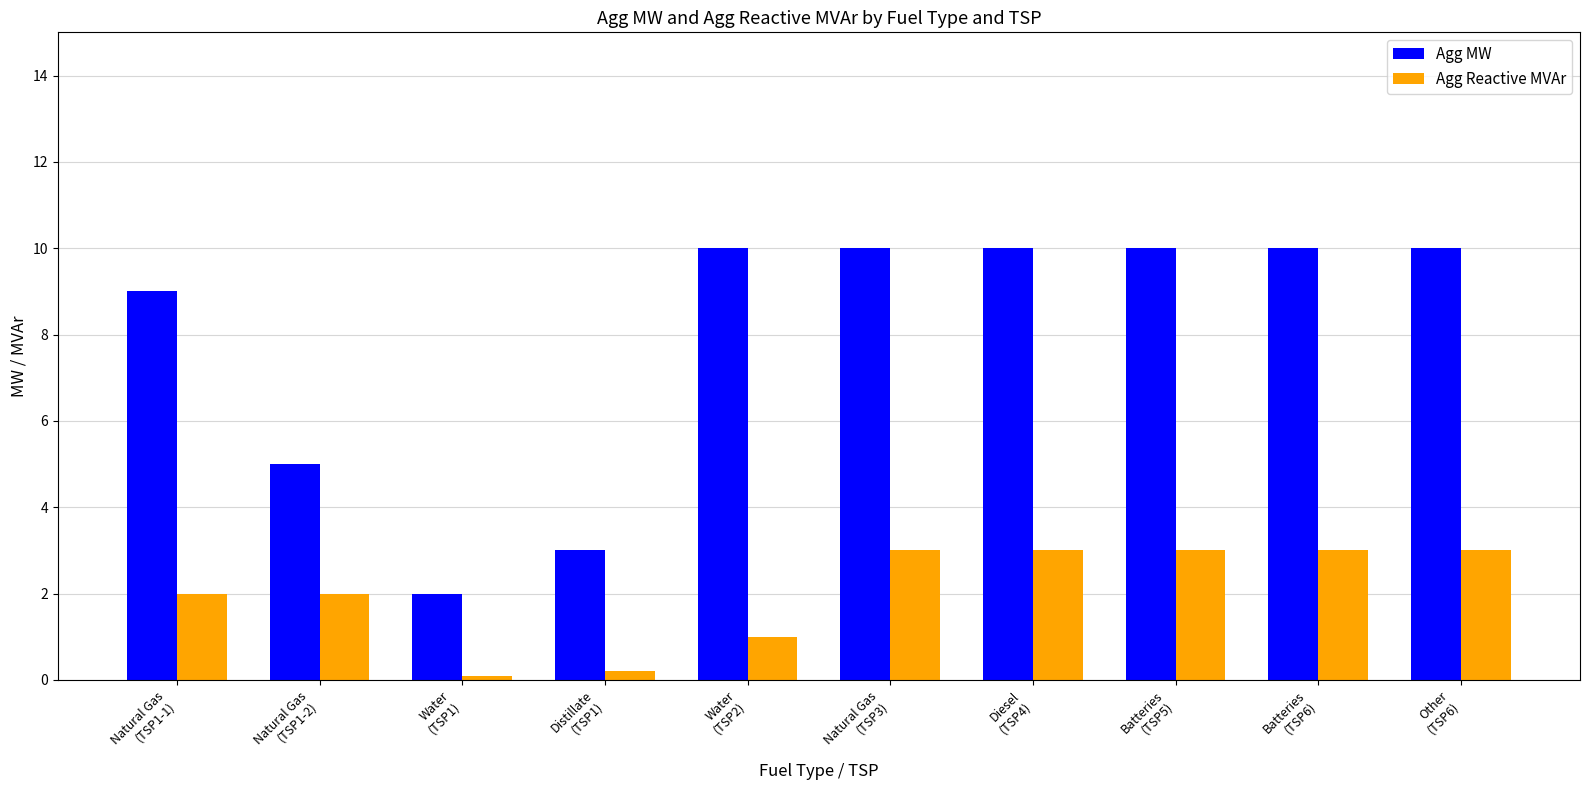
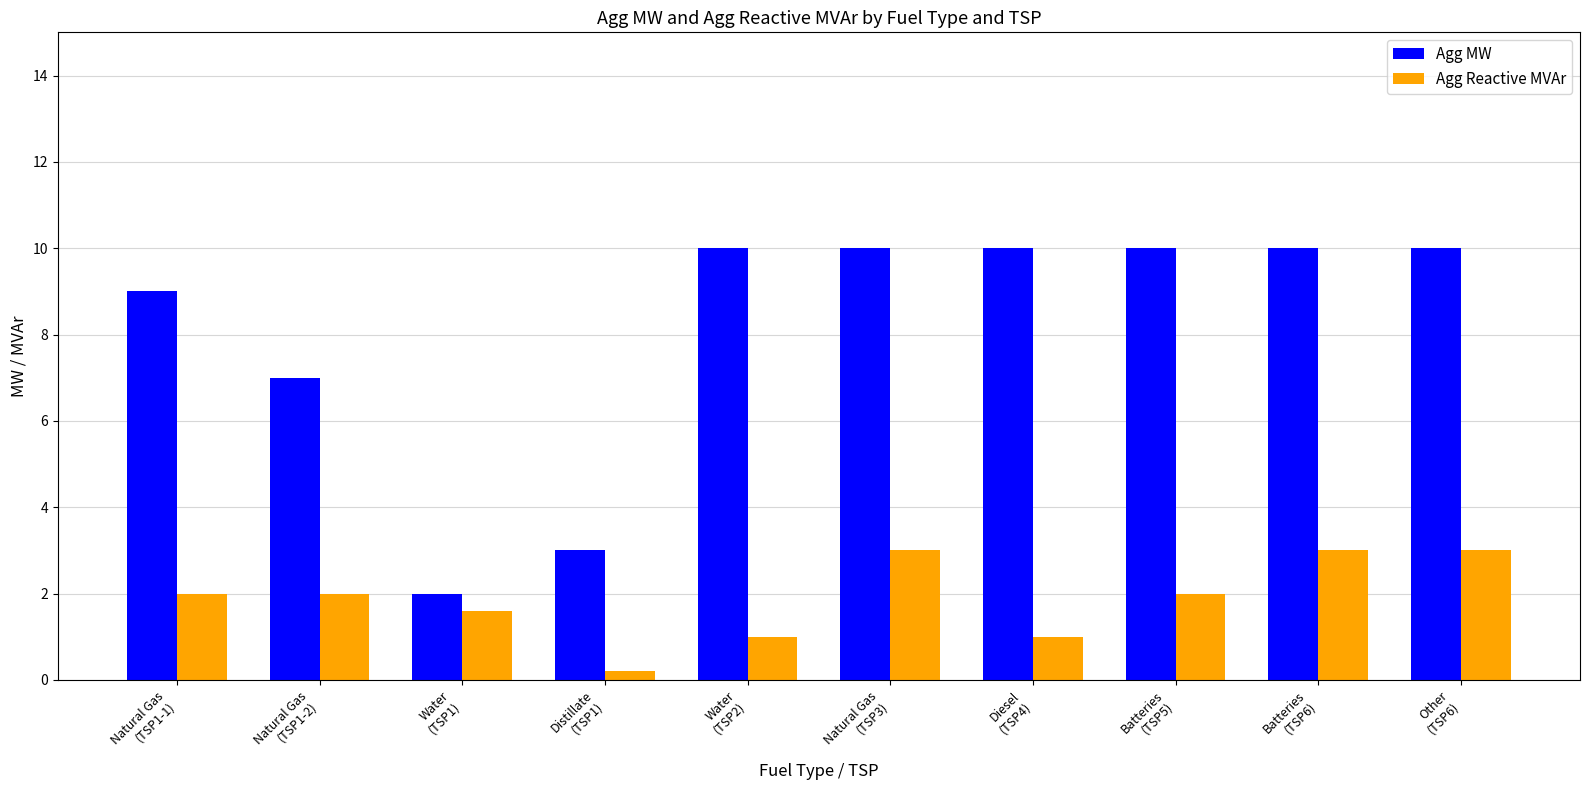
Agg MW, Natural Gas (TSP1-2): 5 -> 7
Agg Reactive MVAr, Water (TSP1): 0.1 -> 1.6
Agg Reactive MVAr, Diesel (TSP4): 3 -> 1
Agg Reactive MVAr, Batteries (TSP5): 3 -> 2
